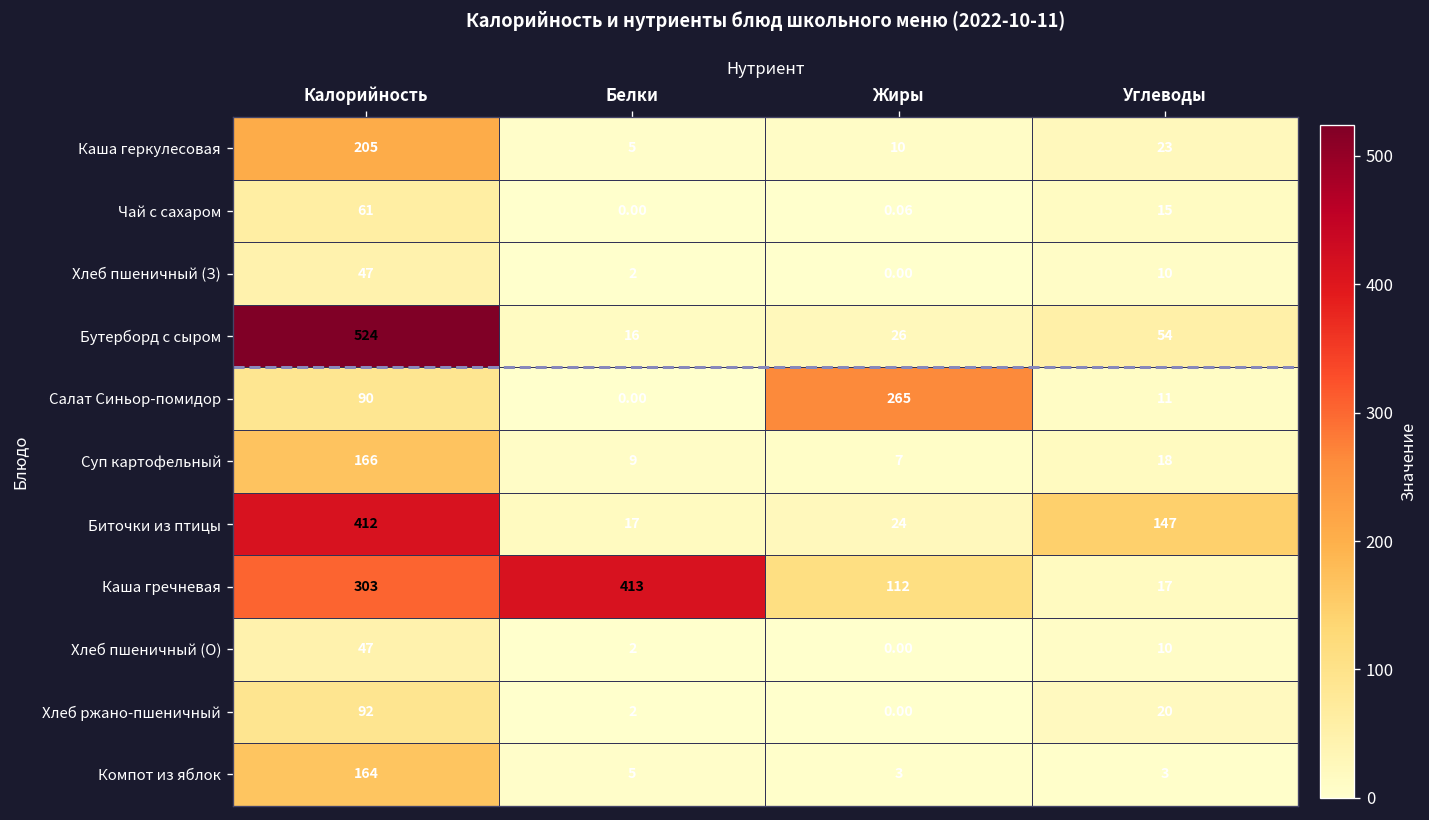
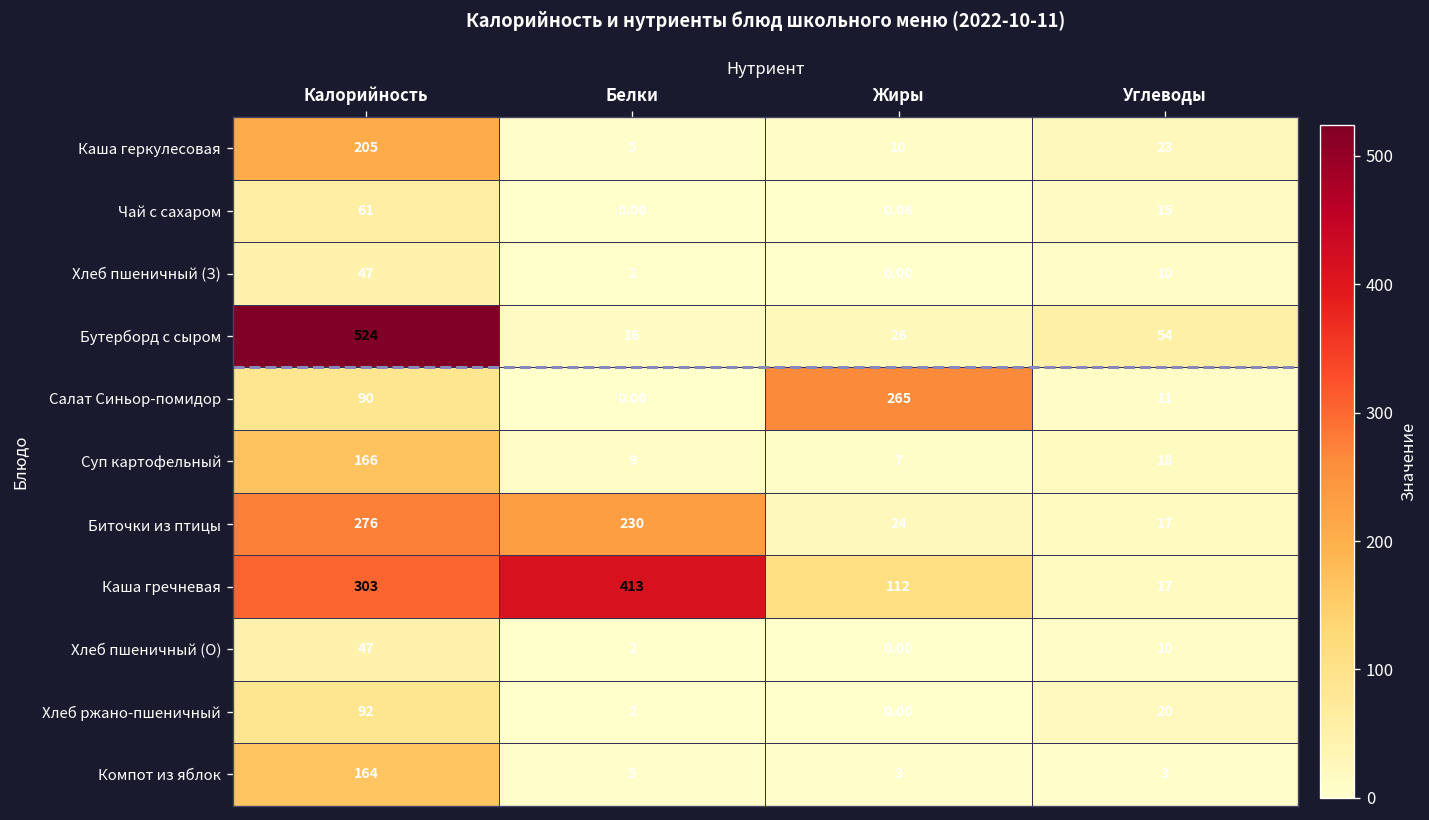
Биточки из птицы, Калорийность: 412 -> 276
Биточки из птицы, Белки: 17 -> 230
Биточки из птицы, Углеводы: 147 -> 17
